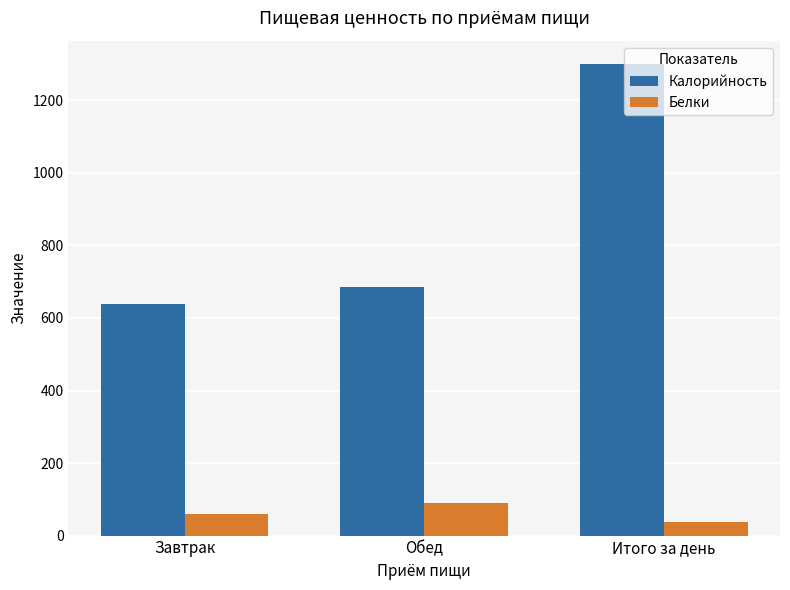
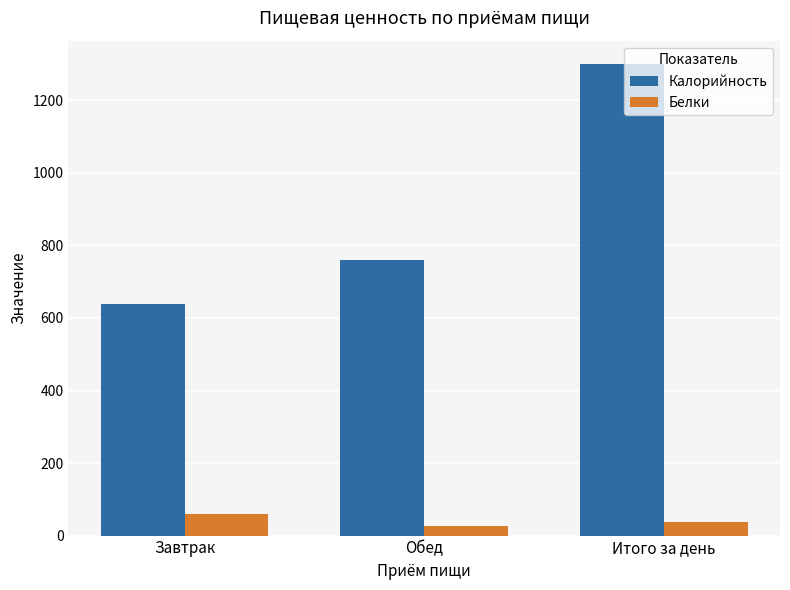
Калорийность, Обед: 690 -> 760
Белки, Обед: 90 -> 30
